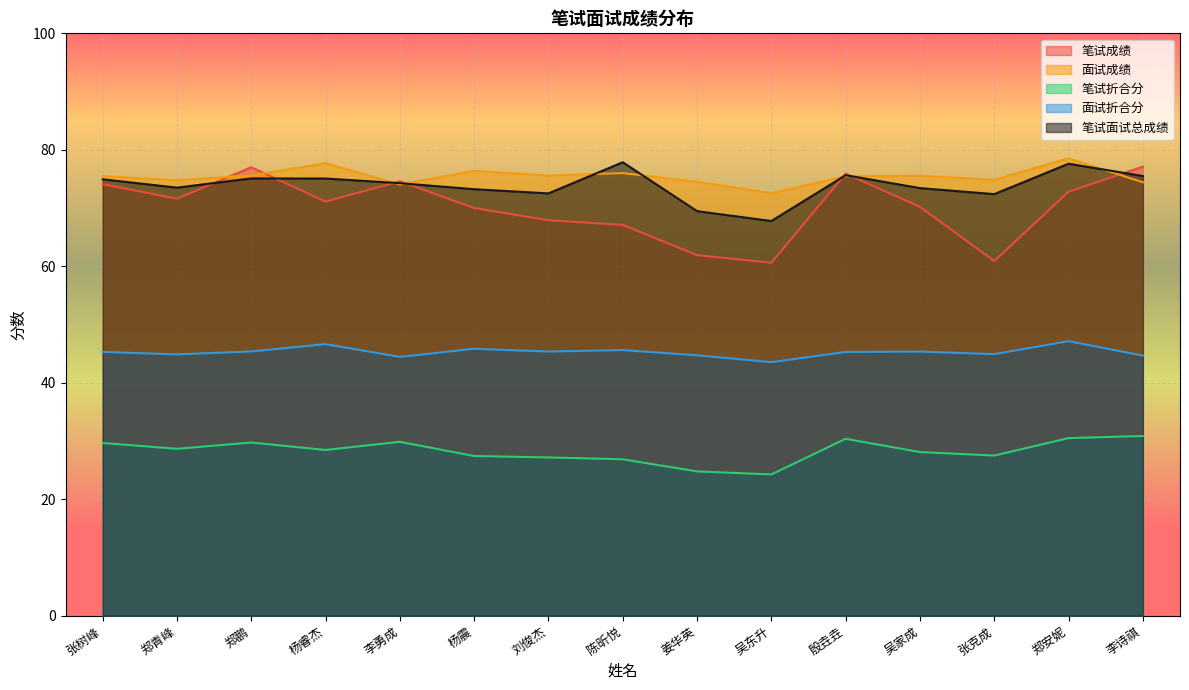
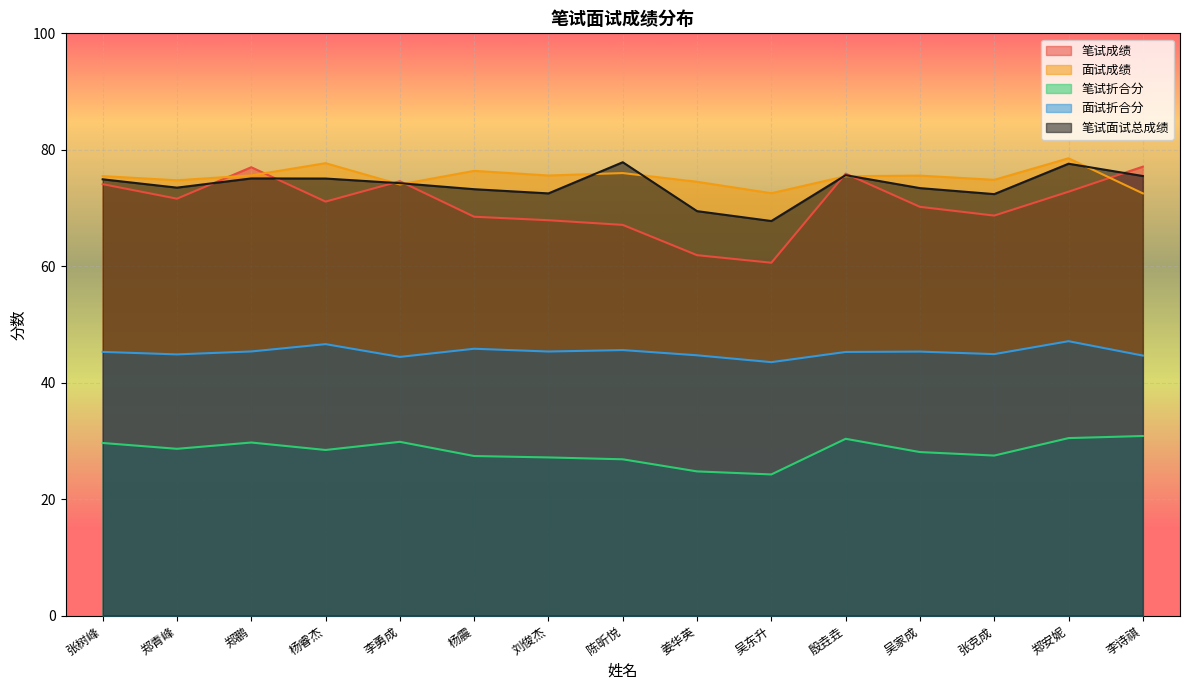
笔试成绩, 杨震: 70 -> 69
笔试成绩, 张克成: 61 -> 69
面试成绩, 李诗祺: 74 -> 73
